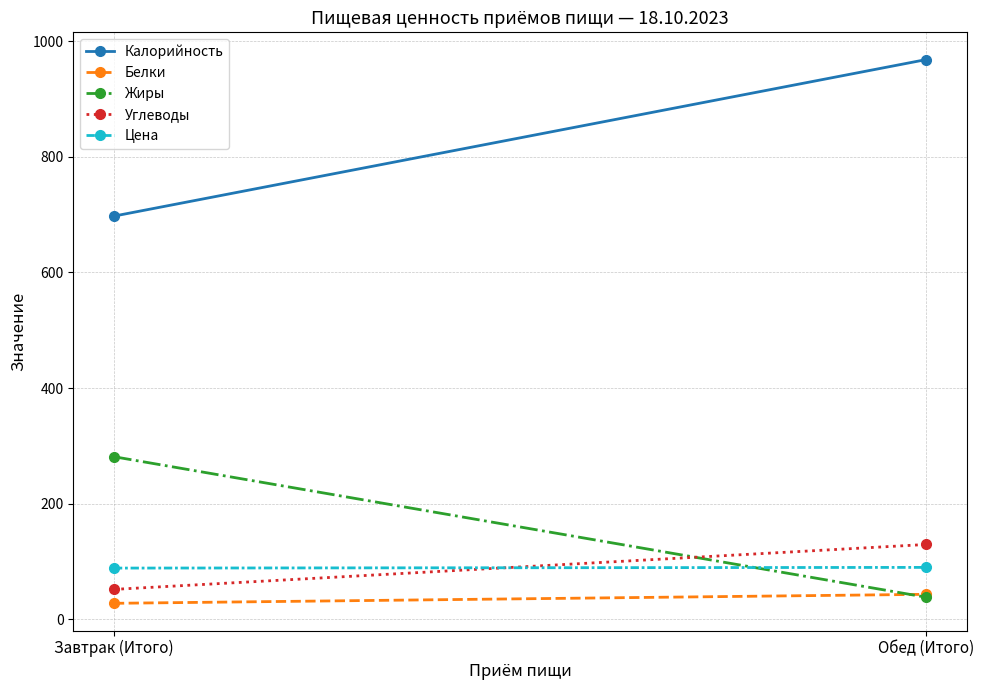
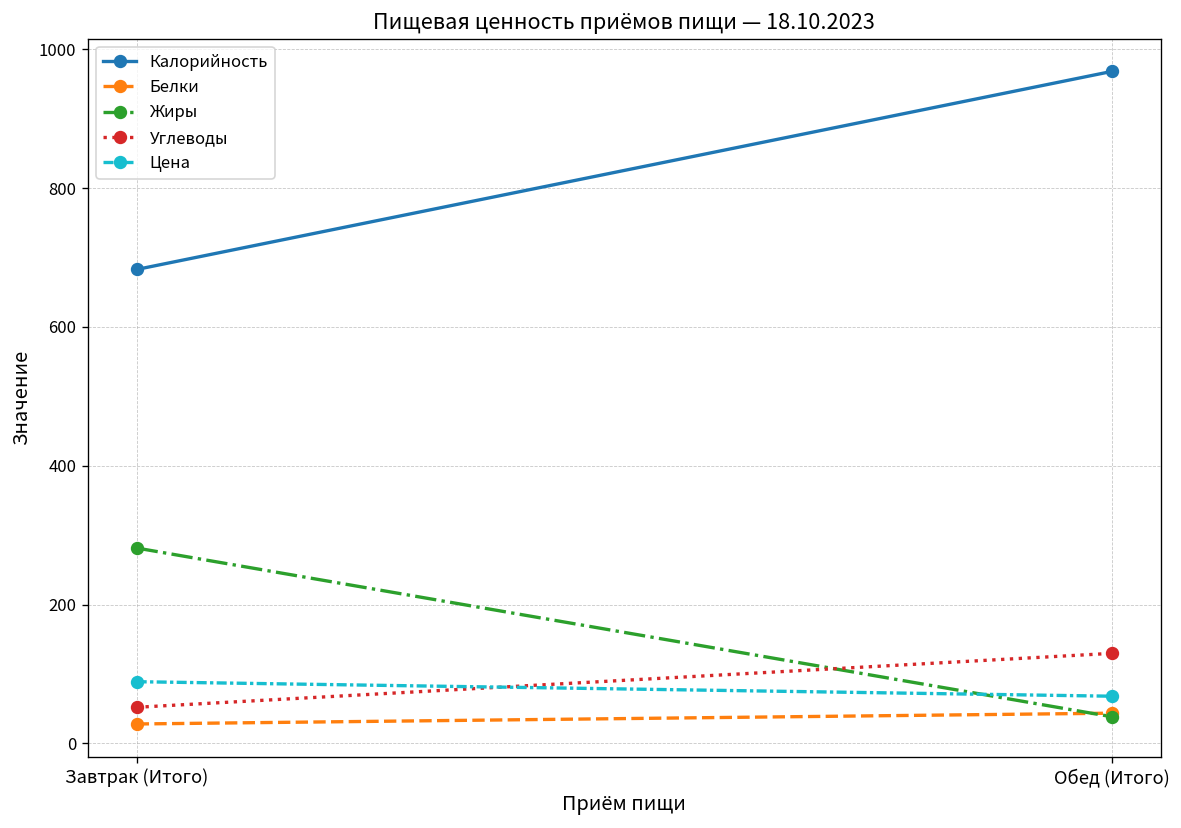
Калорийность, Завтрак (Итого): 700 -> 680
Цена, Обед (Итого): 90 -> 70
